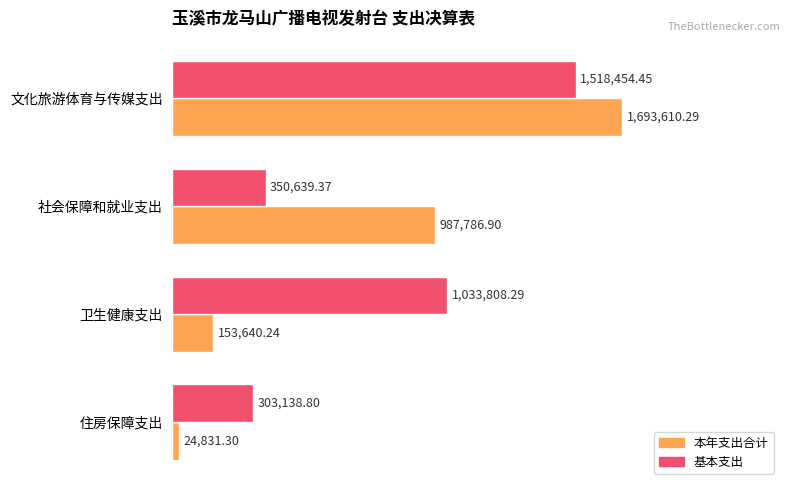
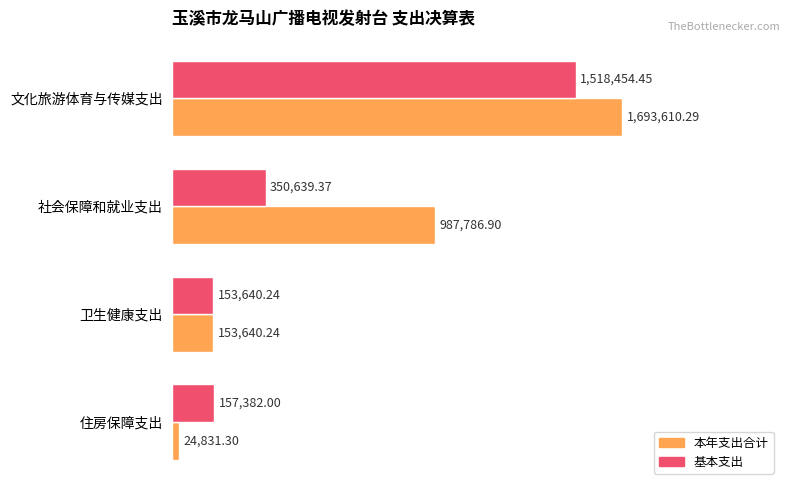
基本支出, 卫生健康支出: 1,033,808.29 -> 153,640.24
基本支出, 住房保障支出: 303,138.80 -> 157,382.00
